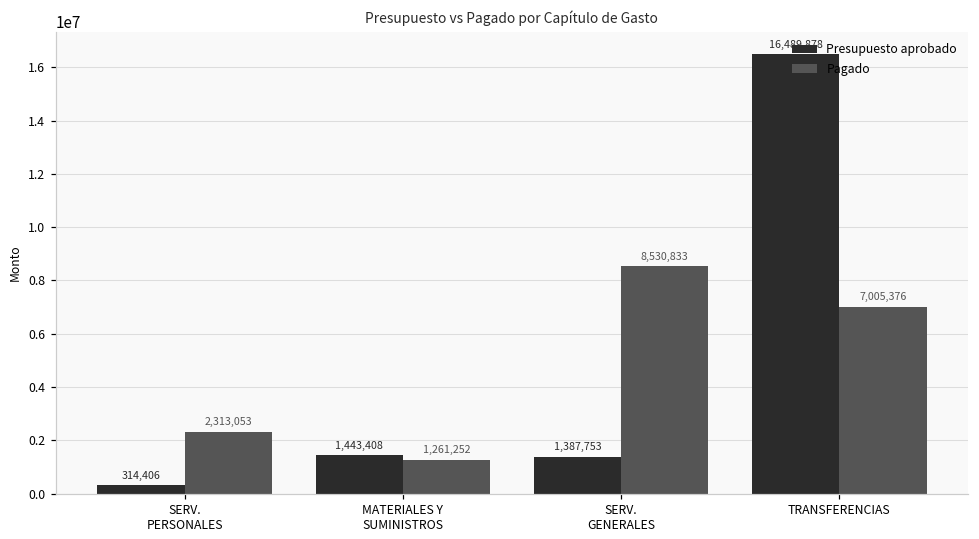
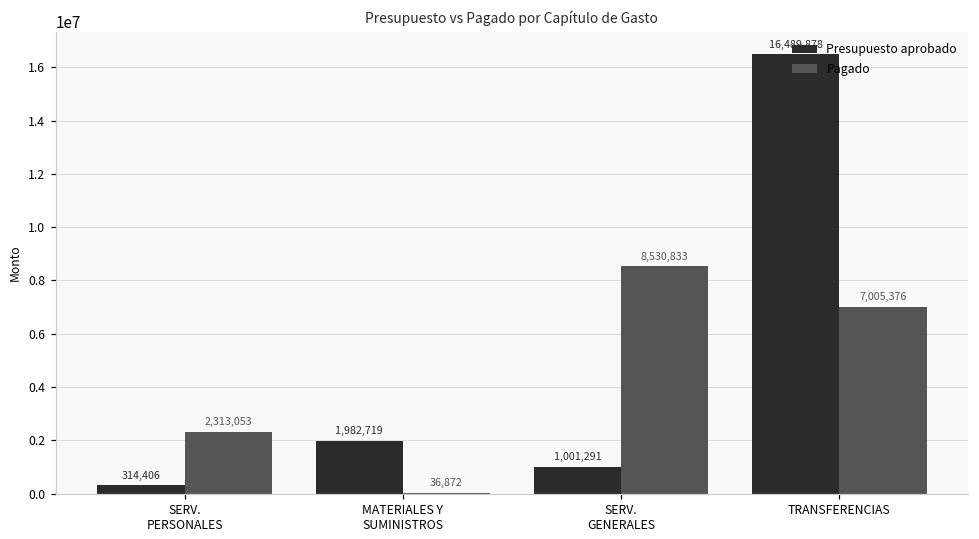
Presupuesto aprobado, MATERIALES Y SUMINISTROS: 1,443,408 -> 1,982,719
Pagado, MATERIALES Y SUMINISTROS: 1,261,252 -> 36,872
Presupuesto aprobado, SERV. GENERALES: 1,387,753 -> 1,001,291
